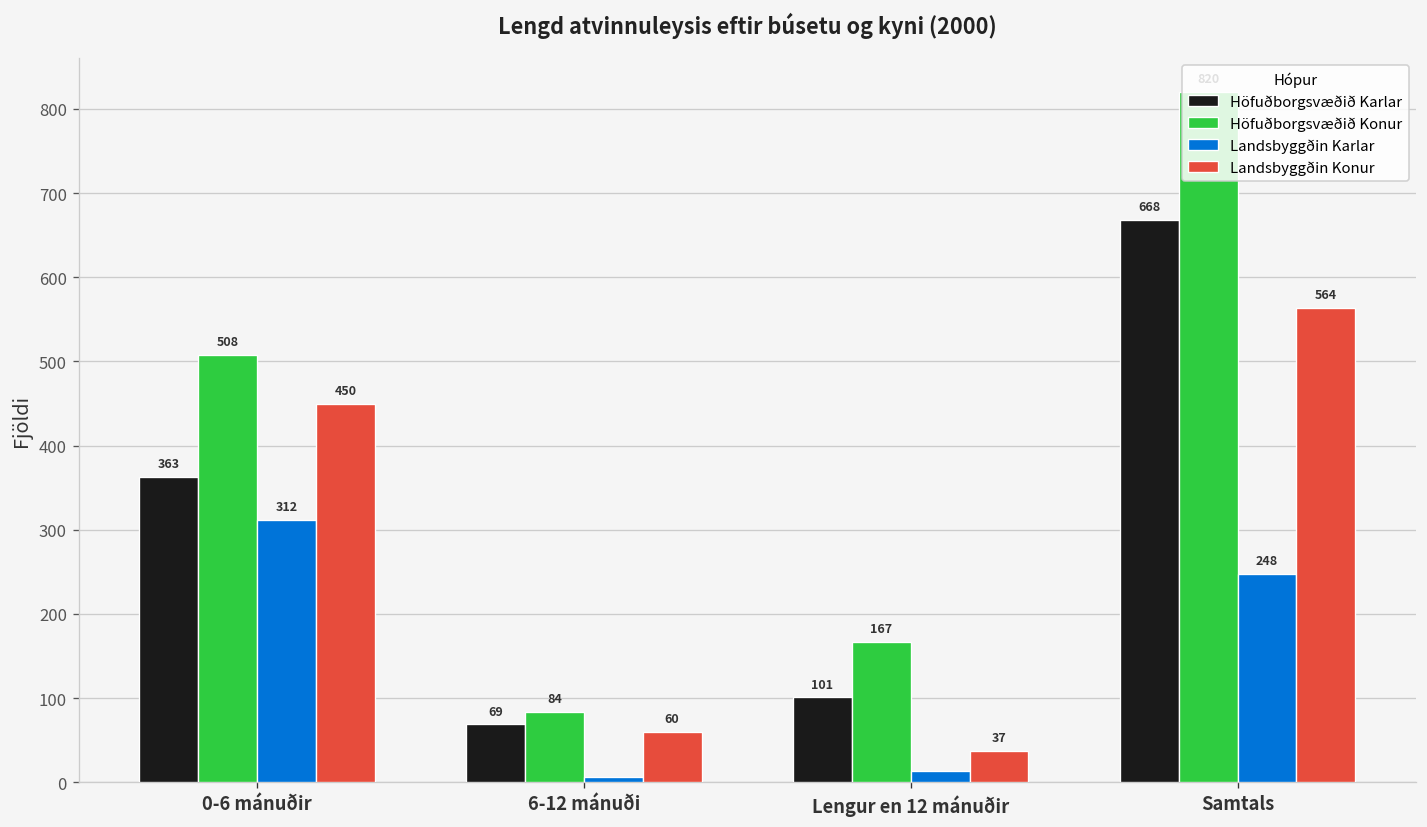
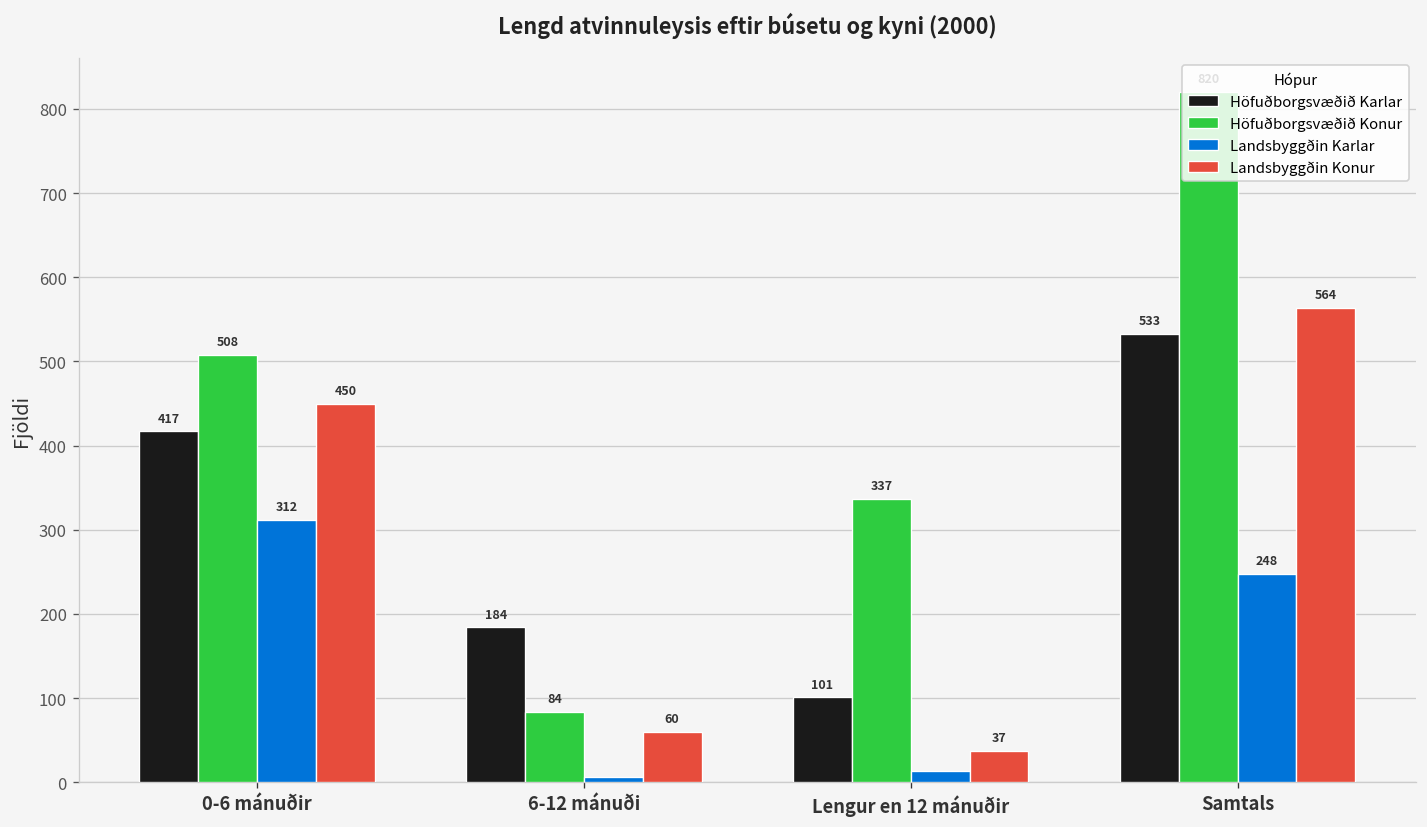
Höfuðborgsvæðið Karlar, 0-6 mánuðir: 363 -> 417
Höfuðborgsvæðið Karlar, 6-12 mánuði: 69 -> 184
Höfuðborgsvæðið Konur, Lengur en 12 mánuðir: 167 -> 337
Höfuðborgsvæðið Karlar, Samtals: 668 -> 533
